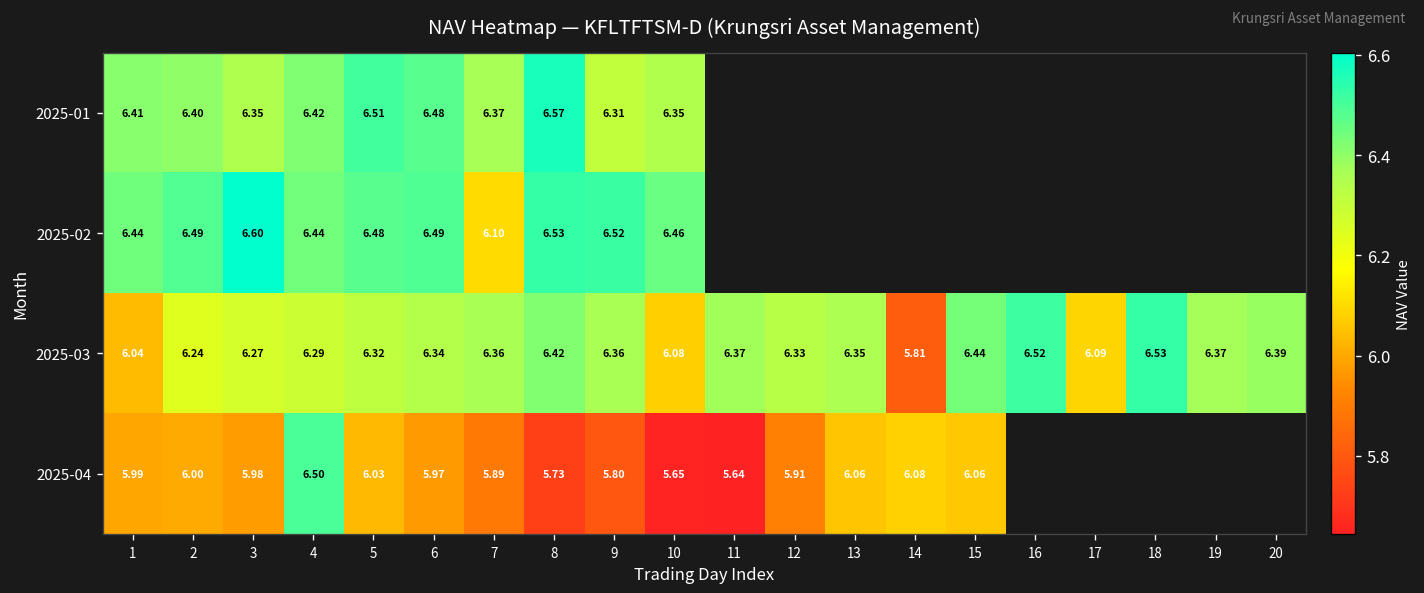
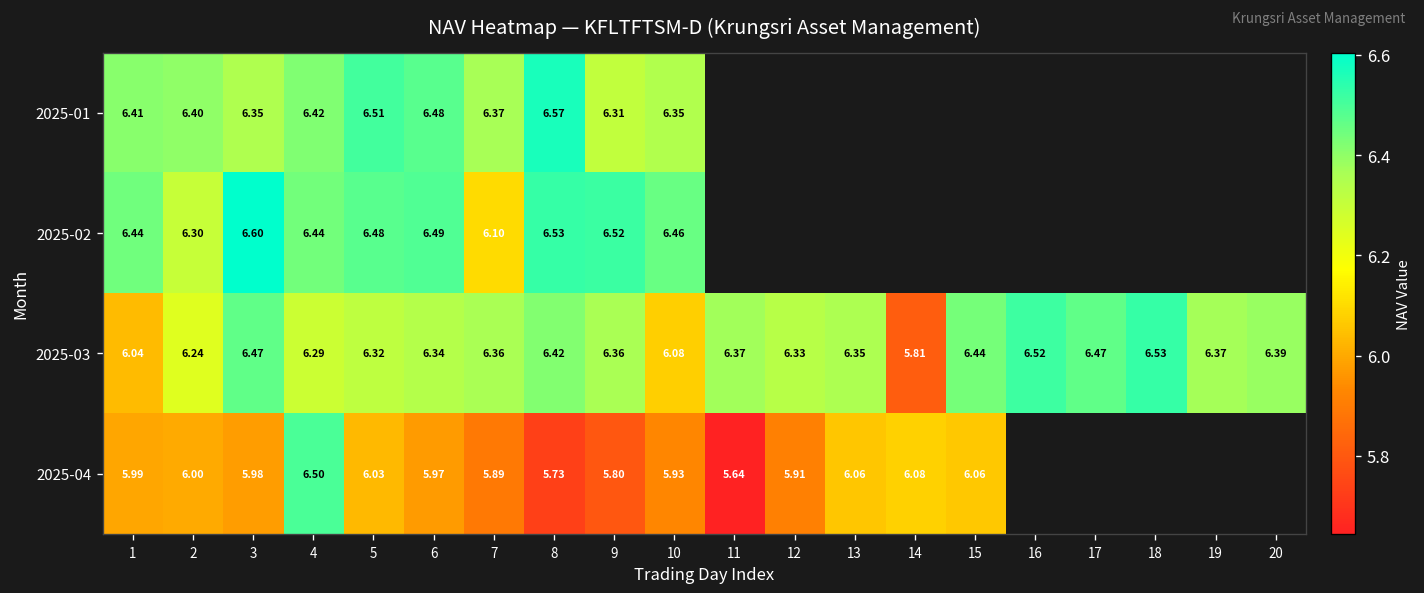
2025-02, 2: 6.49 -> 6.30
2025-03, 3: 6.27 -> 6.47
2025-03, 17: 6.09 -> 6.47
2025-04, 10: 5.65 -> 5.93
